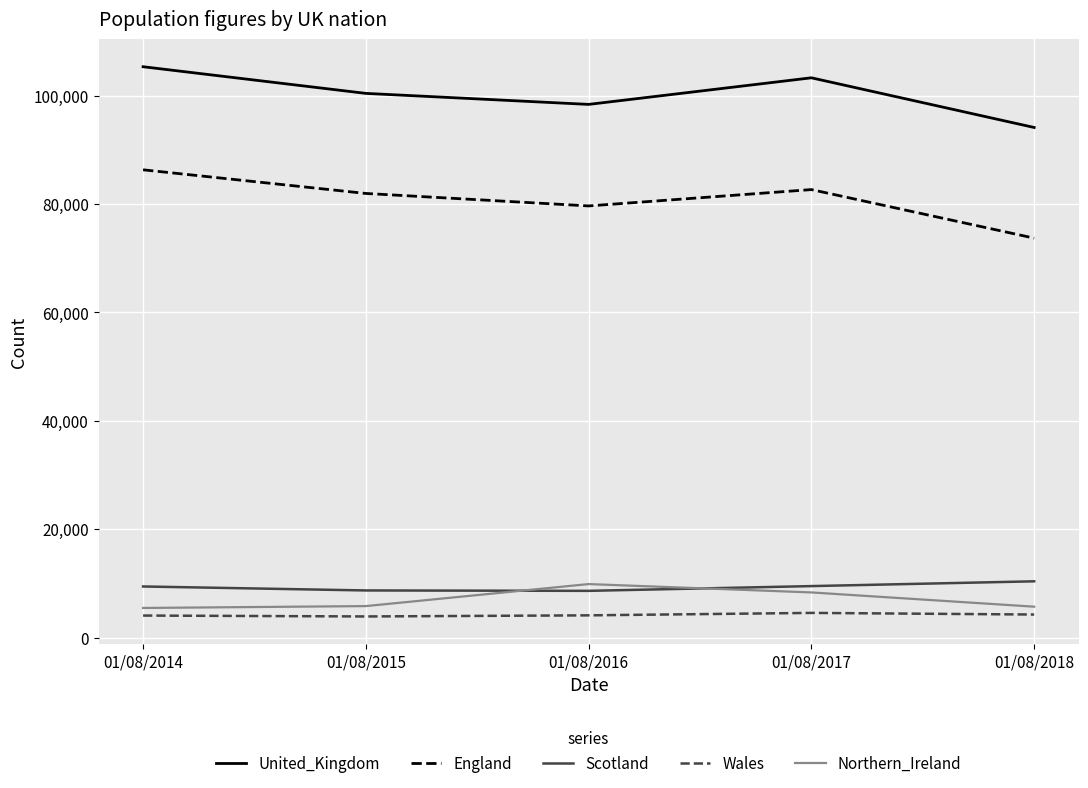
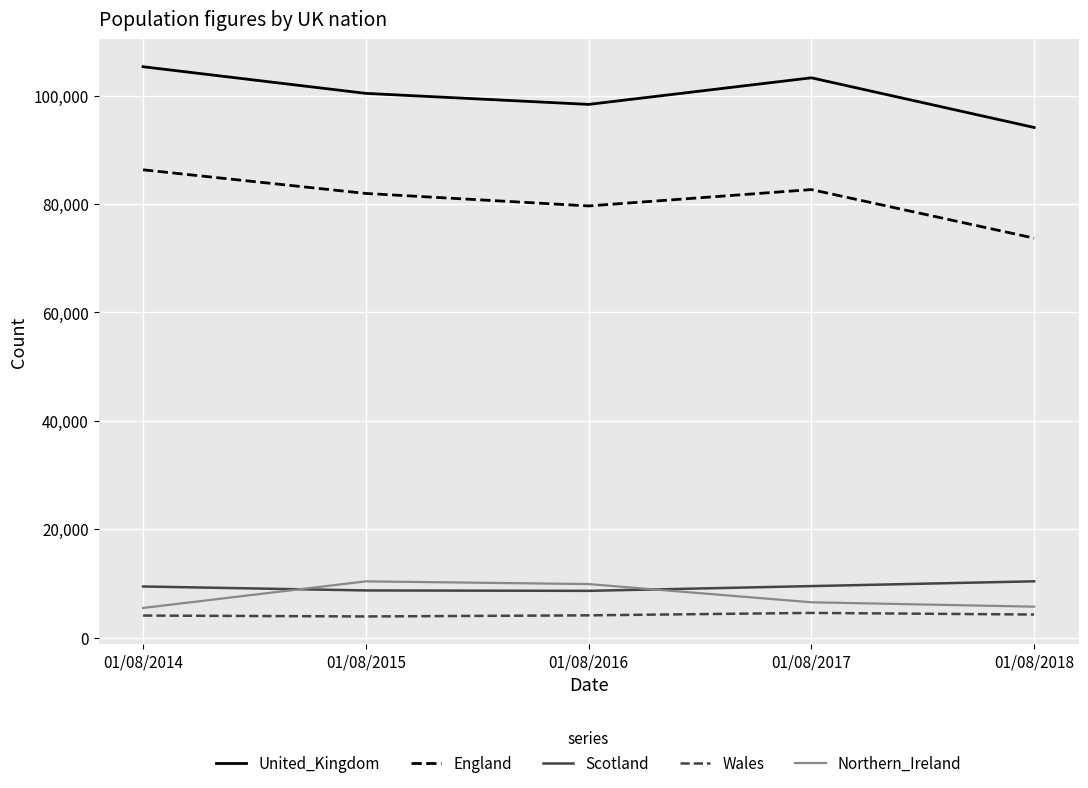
Northern_Ireland, 01/08/2015: 6,000 -> 10,000
Northern_Ireland, 01/08/2017: 8,000 -> 7,000
